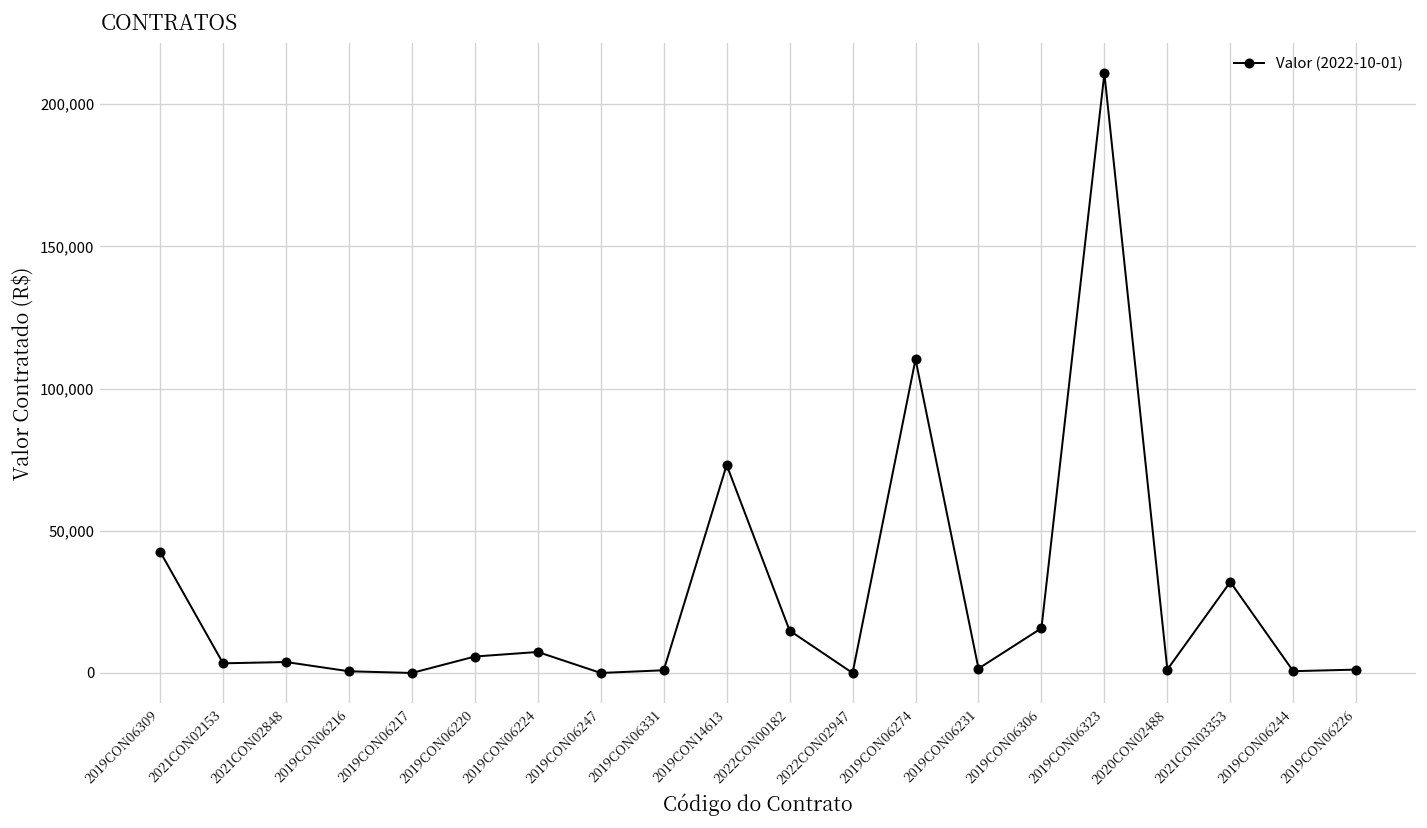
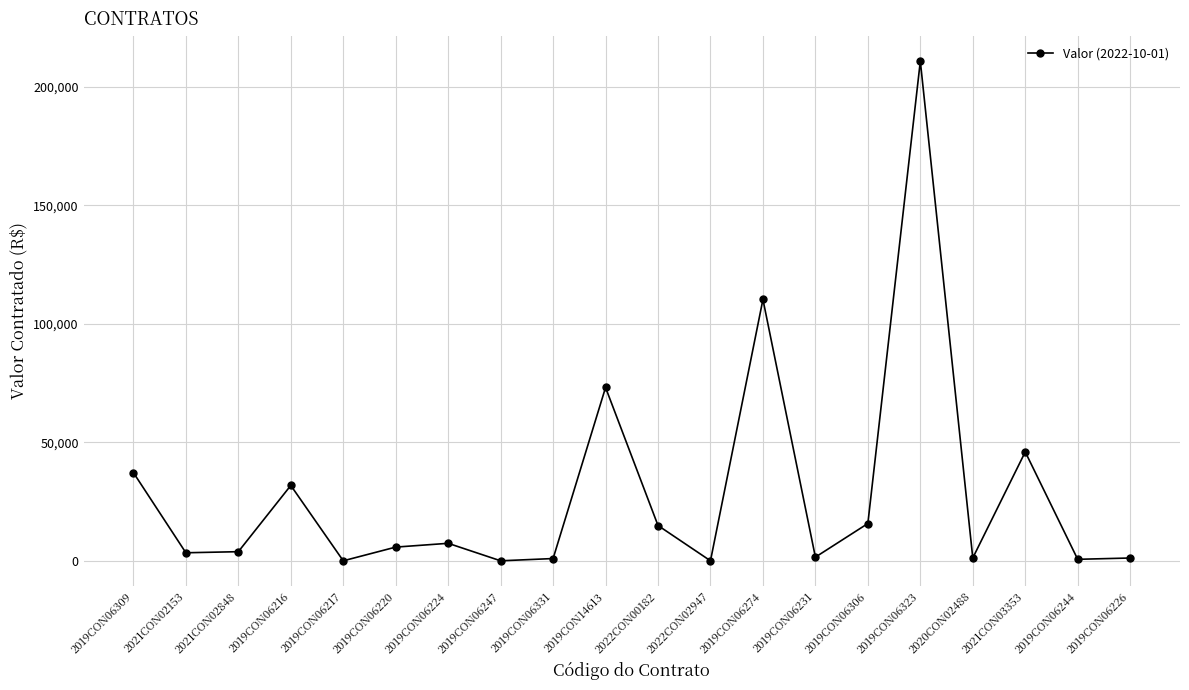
2019CON06309: 43,000 -> 37,000
2019CON06216: 1,000 -> 32,000
2021CON03353: 32,000 -> 46,000
